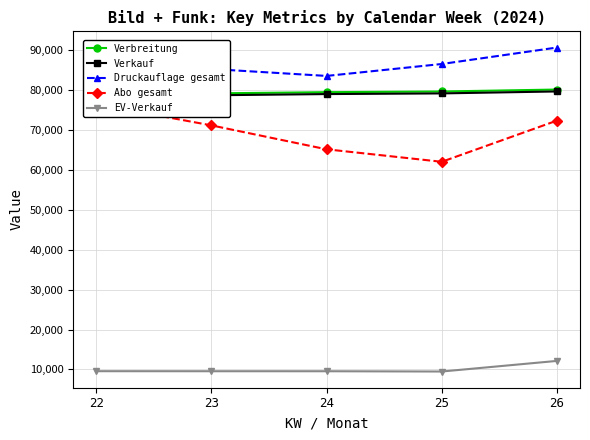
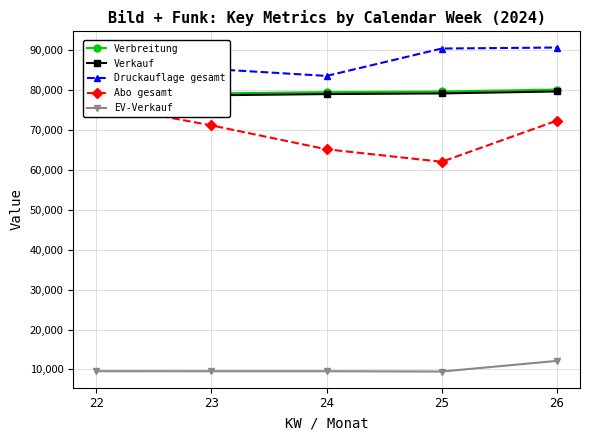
Druckauflage gesamt, 25: 87,000 -> 90,000
